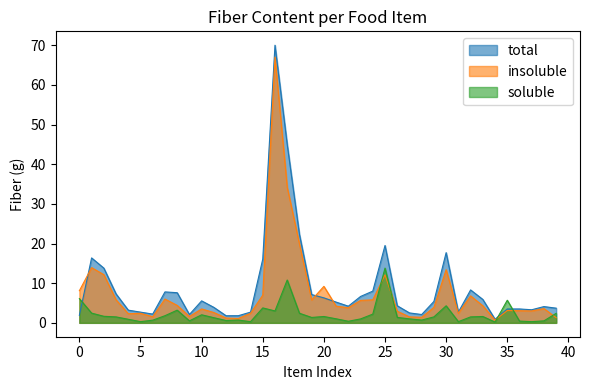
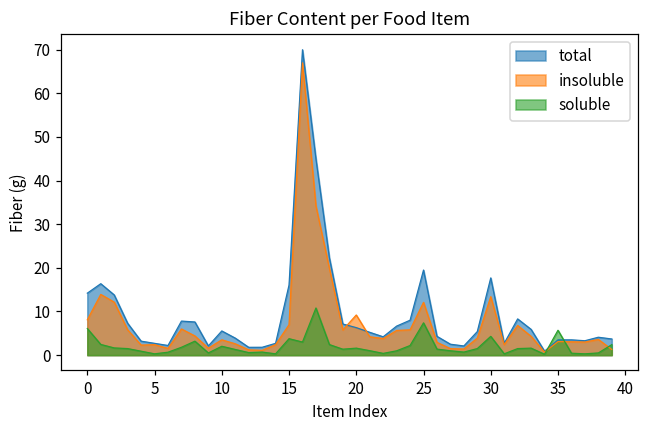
total, 0: 2 -> 14
soluble, 25: 14 -> 7
